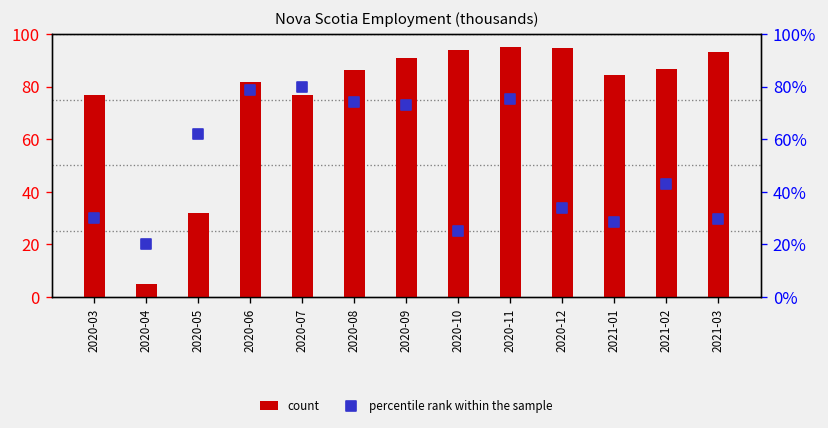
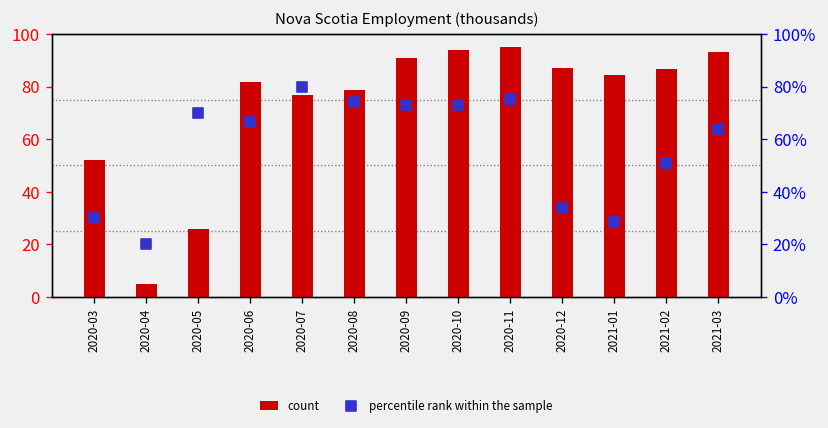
count, 2020-03: 77 -> 52
count, 2020-05: 32 -> 26
count, 2020-08: 86 -> 79
count, 2020-12: 95 -> 87
percentile rank within the sample, 2020-05: 62% -> 70%
percentile rank within the sample, 2020-06: 79% -> 67%
percentile rank within the sample, 2020-10: 25% -> 73%
percentile rank within the sample, 2021-02: 43% -> 51%
percentile rank within the sample, 2021-03: 30% -> 64%
